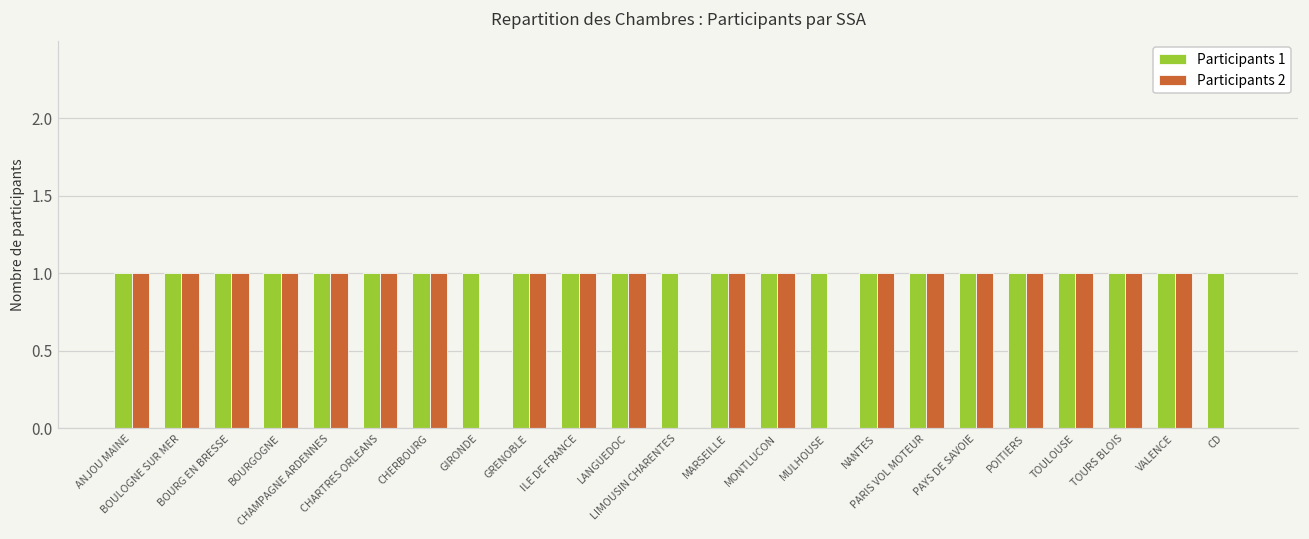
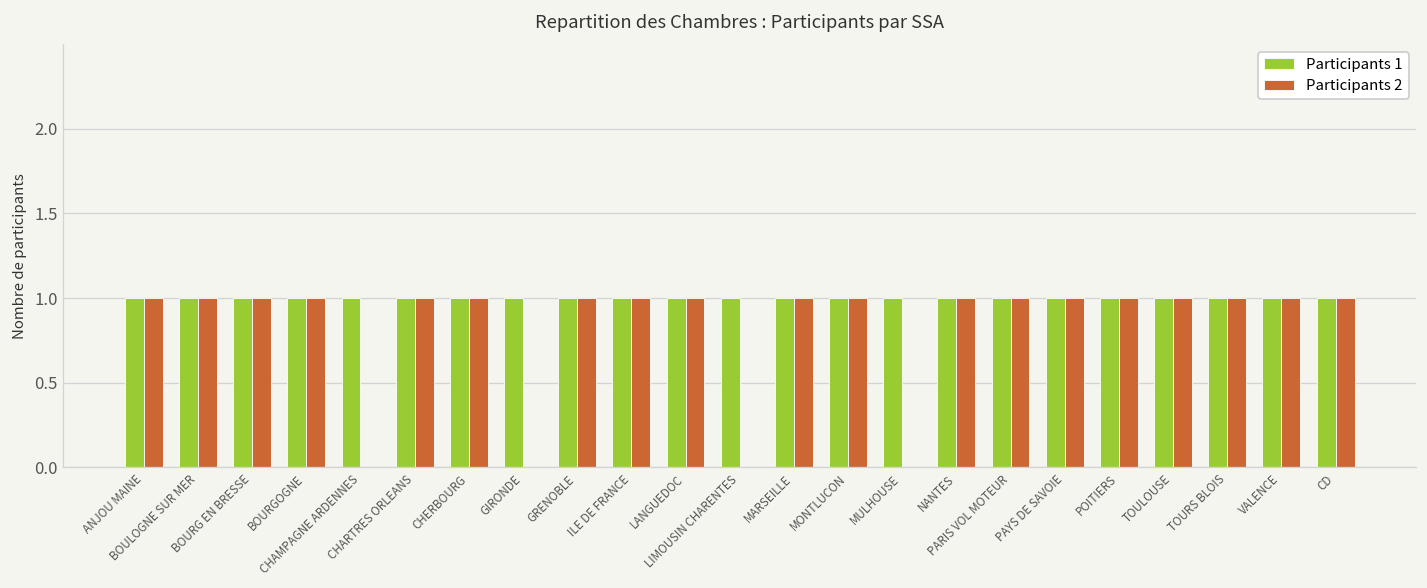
Participants 2, CHAMPAGNE ARDENNES: 1 -> 0
Participants 2, CD: 0 -> 1
